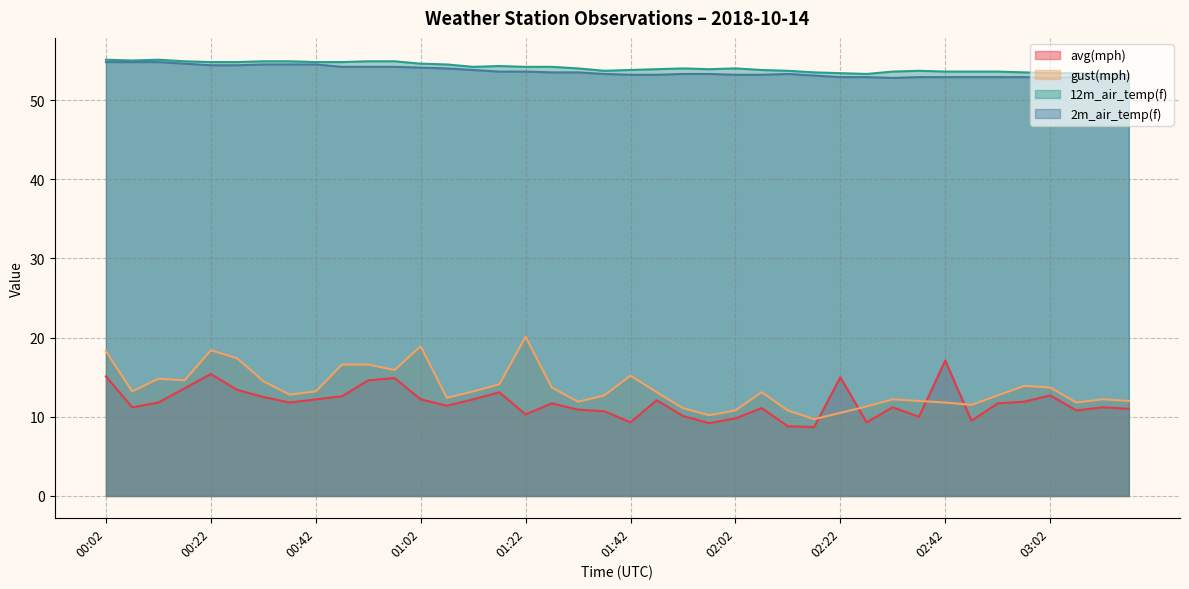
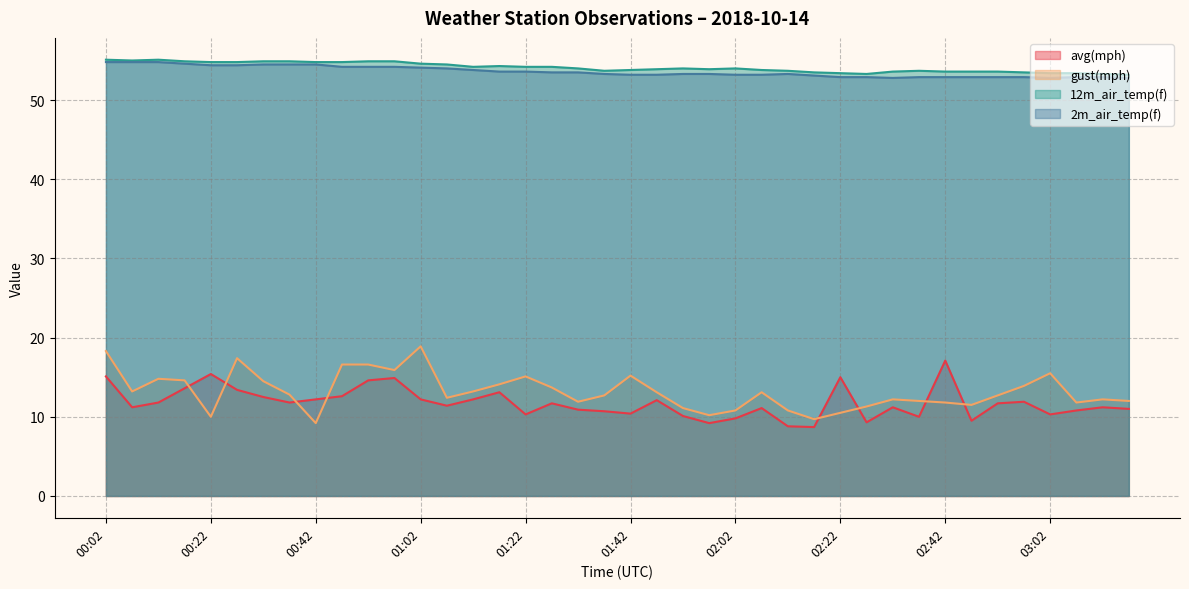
gust(mph), 00:22: 18 -> 10
gust(mph), 00:42: 13 -> 9
gust(mph), 01:22: 20 -> 15
avg(mph), 01:42: 9 -> 10
avg(mph), 03:02: 13 -> 10
gust(mph), 03:02: 14 -> 16
